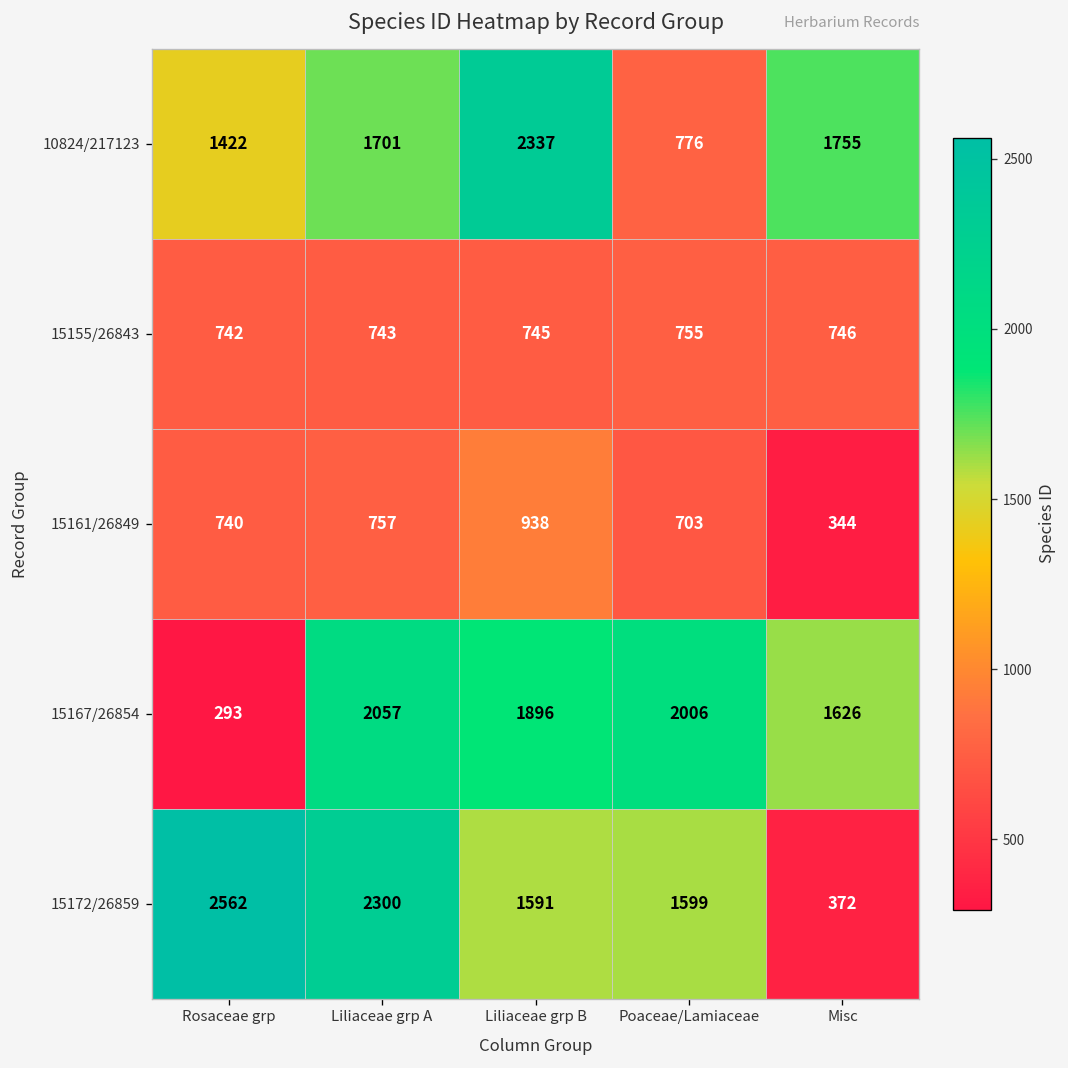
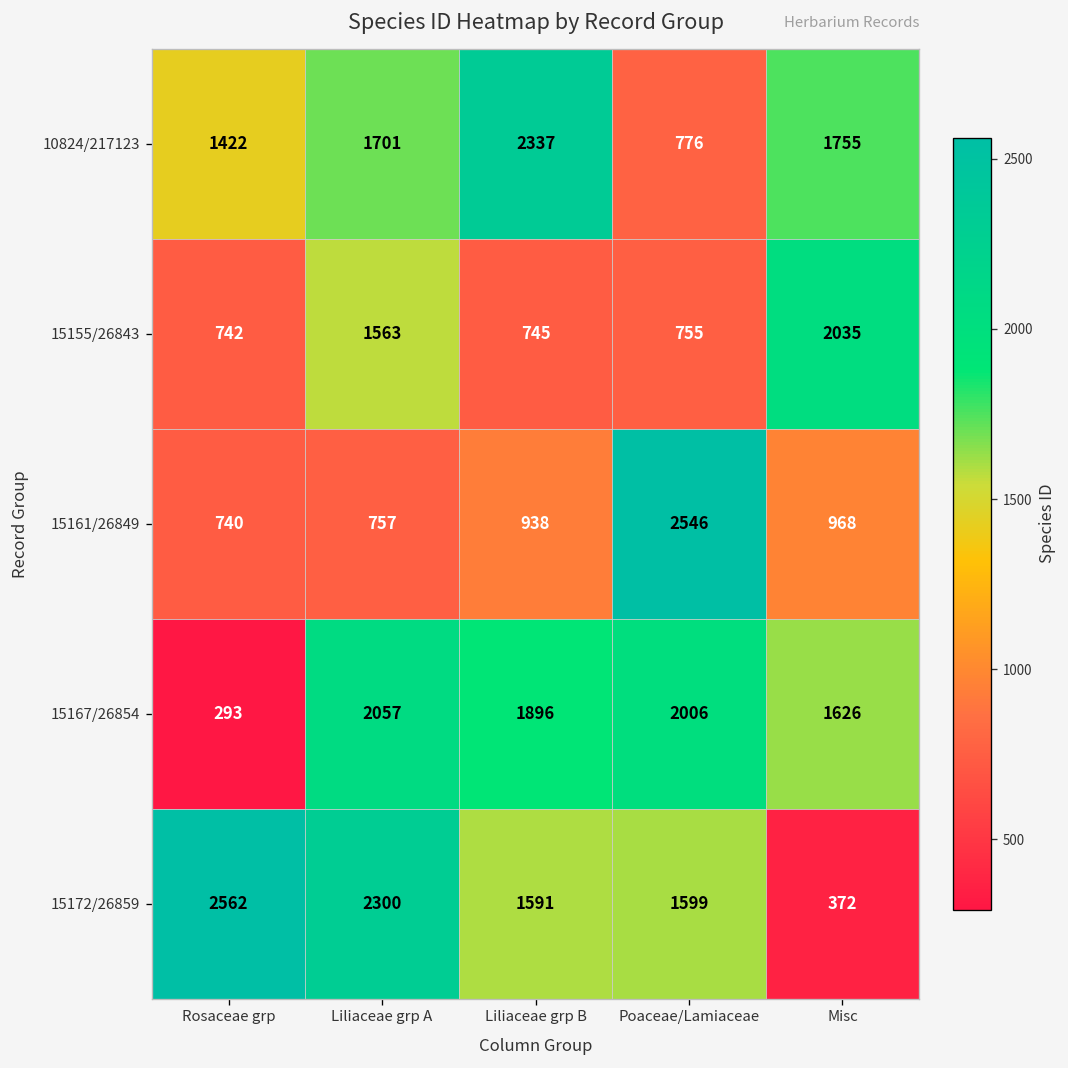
15155/26843, Liliaceae grp A: 743 -> 1563
15155/26843, Misc: 746 -> 2035
15161/26849, Poaceae/Lamiaceae: 703 -> 2546
15161/26849, Misc: 344 -> 968
